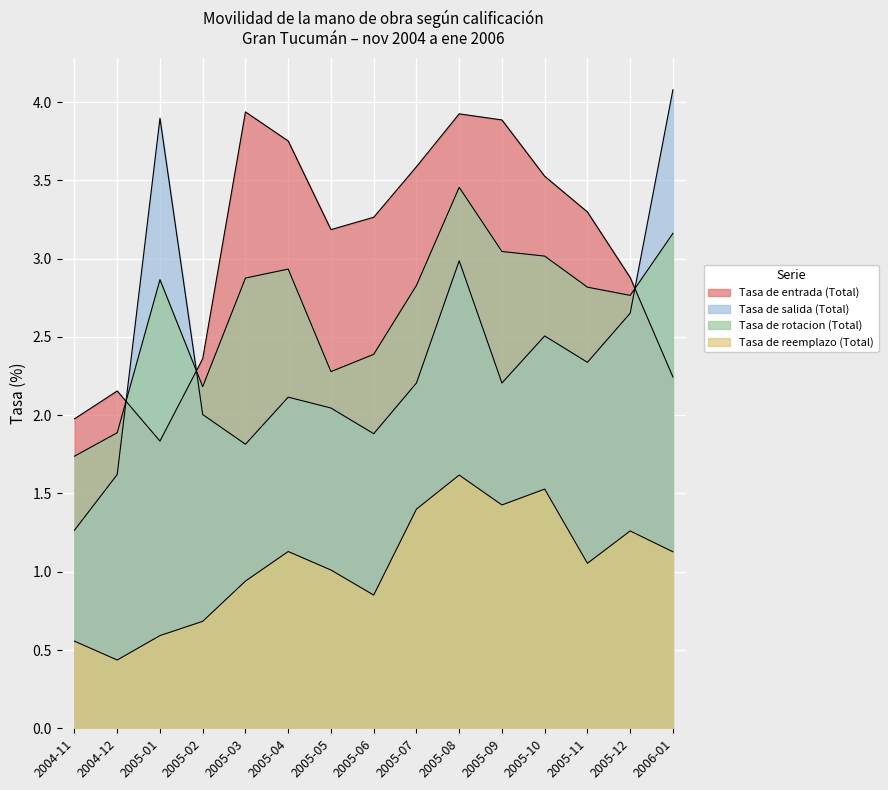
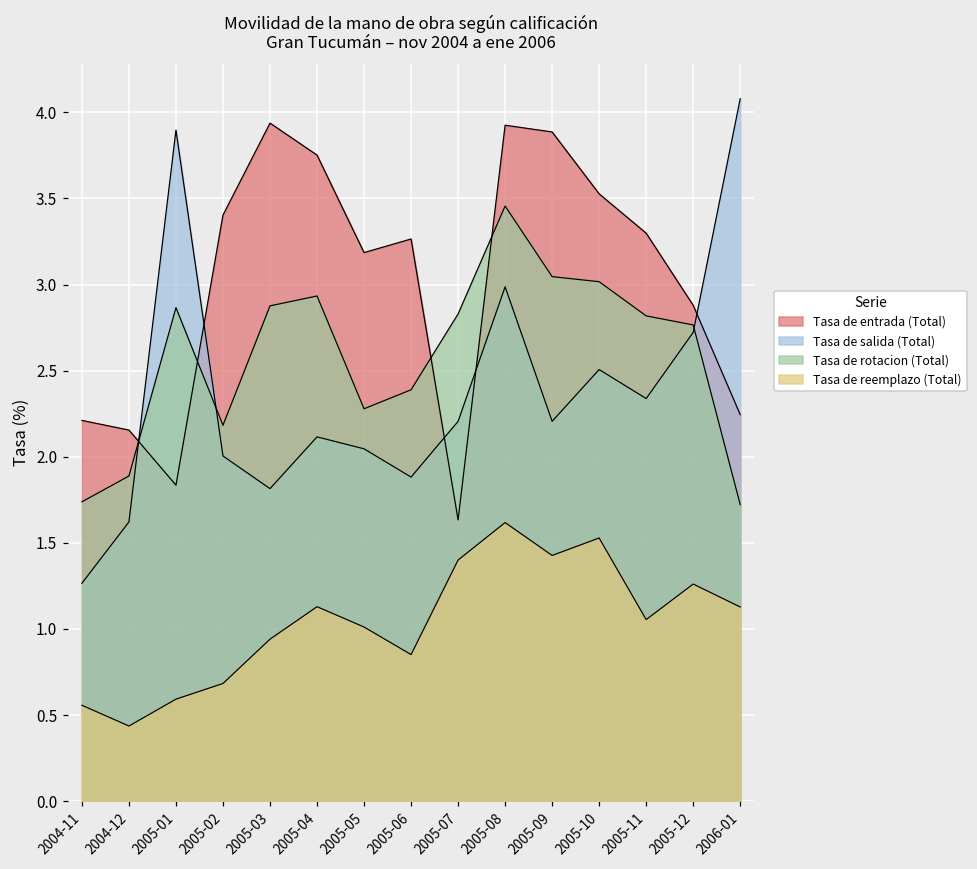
Tasa de entrada (Total), 2004-11: 1.98 -> 2.21
Tasa de entrada (Total), 2005-02: 2.36 -> 3.40
Tasa de entrada (Total), 2005-07: 3.59 -> 1.63
Tasa de salida (Total), 2005-12: 2.65 -> 2.72
Tasa de rotacion (Total), 2006-01: 3.16 -> 1.72
